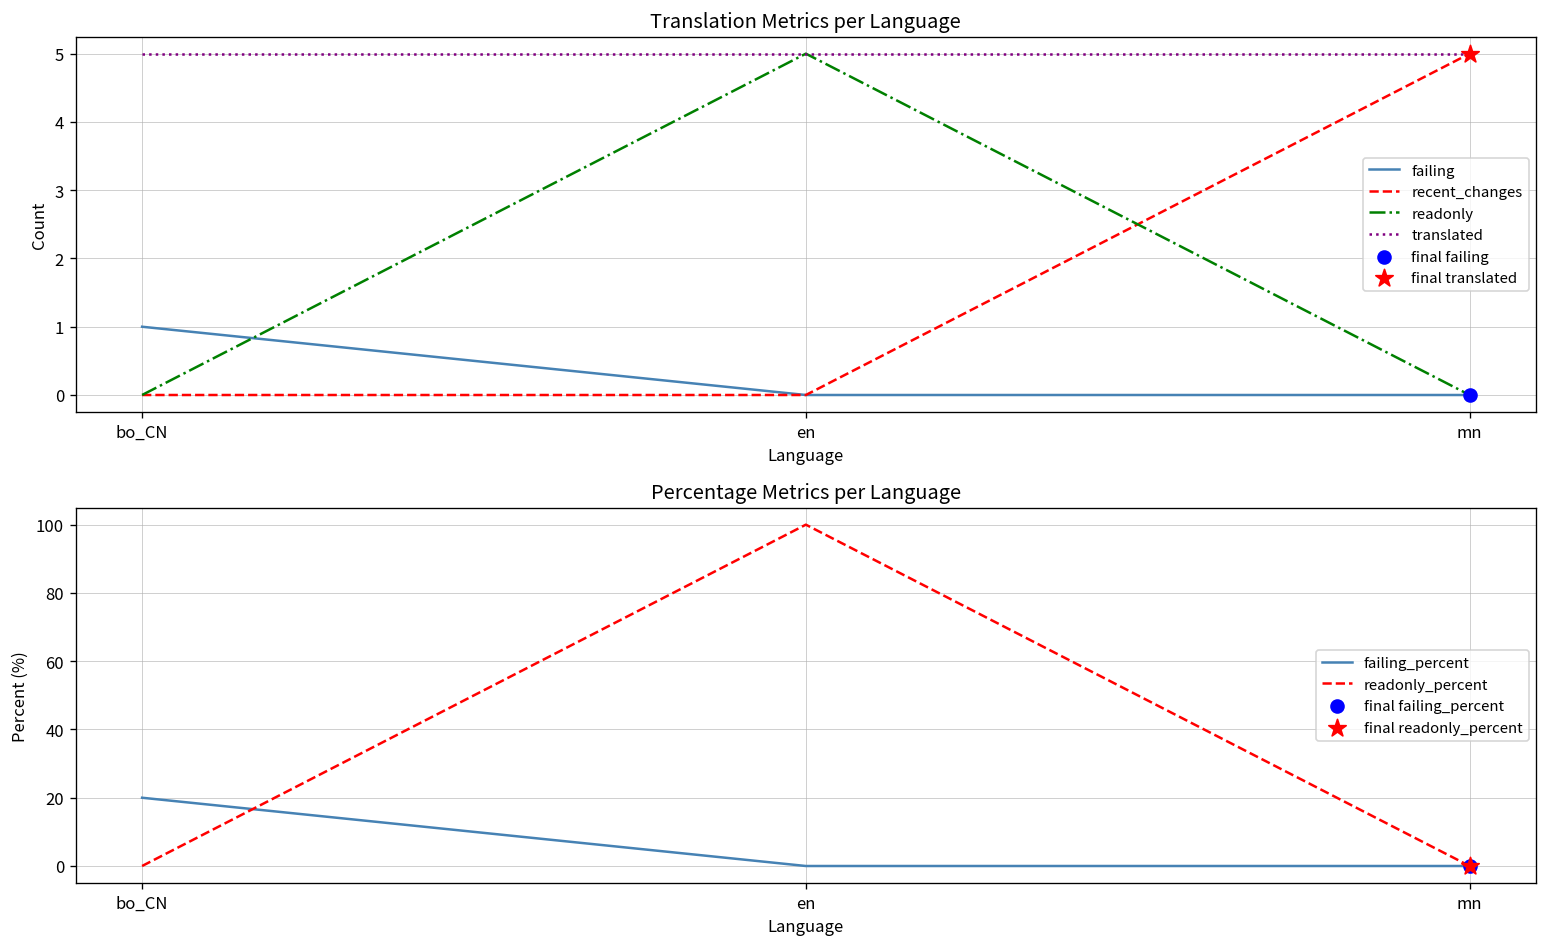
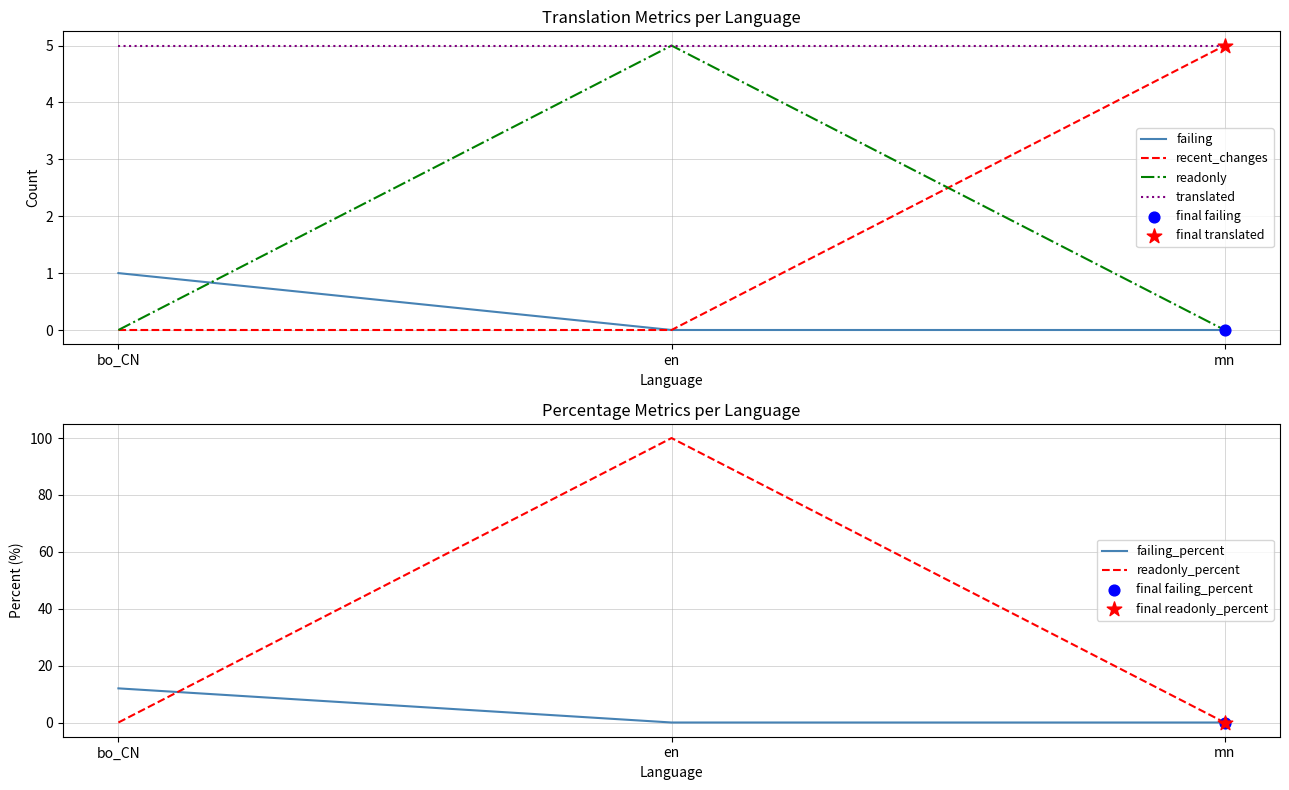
Percentage Metrics per Language, failing_percent, bo_CN: 20 -> 12
